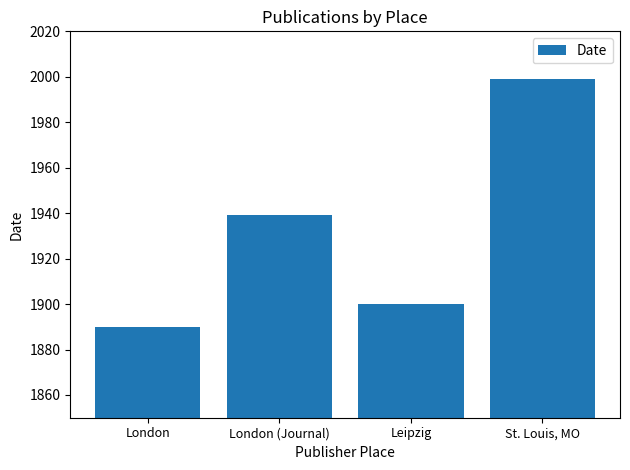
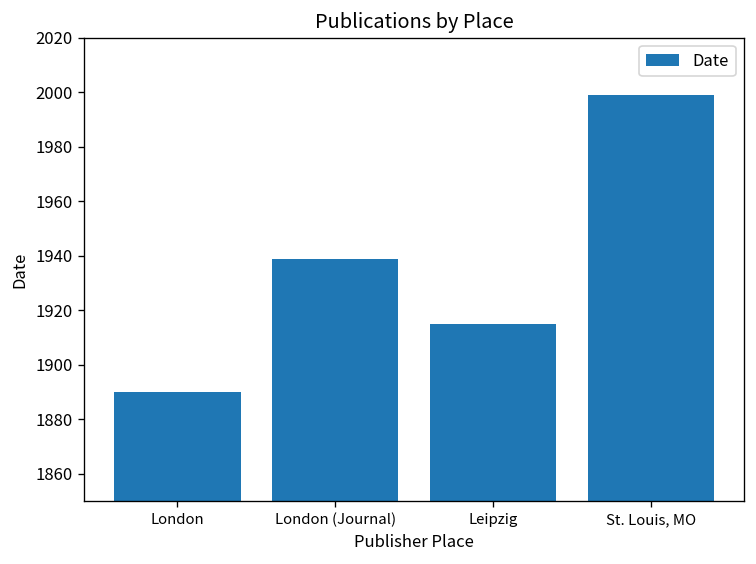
Leipzig: 1900 -> 1915
